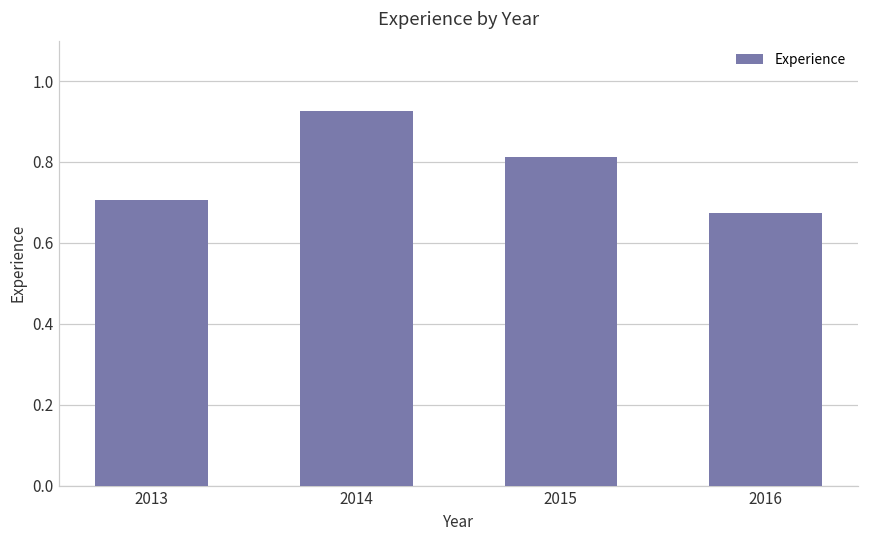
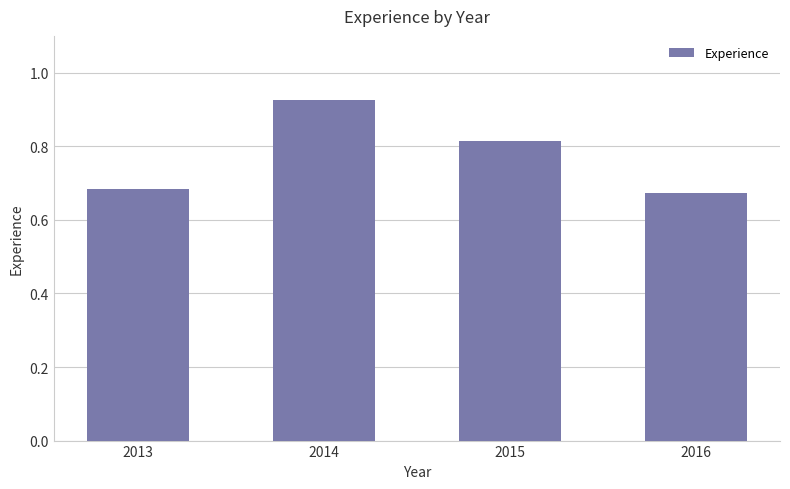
2013: 0.71 -> 0.68
